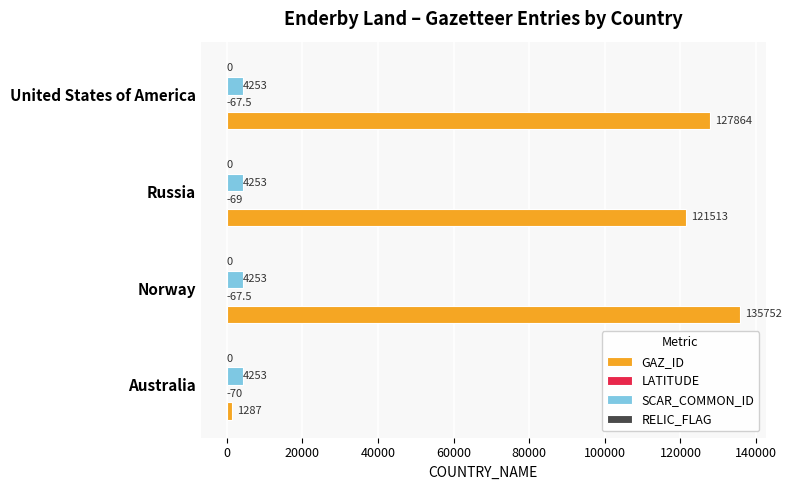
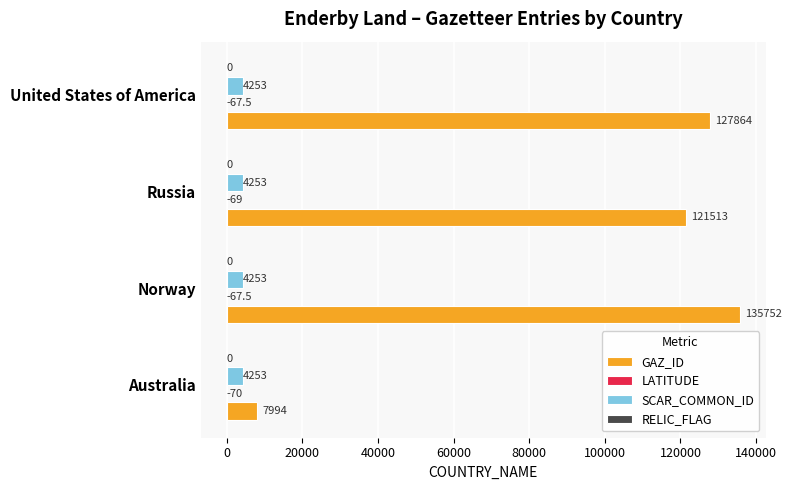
GAZ_ID, Australia: 1287 -> 7994
